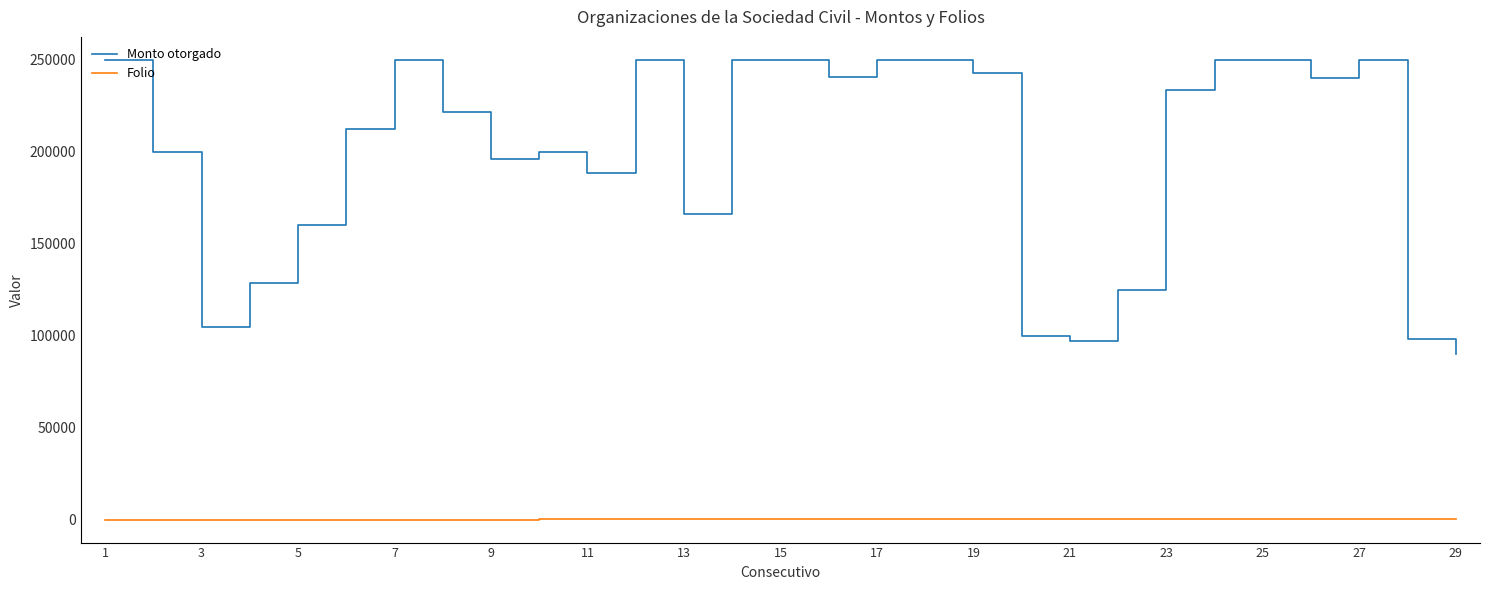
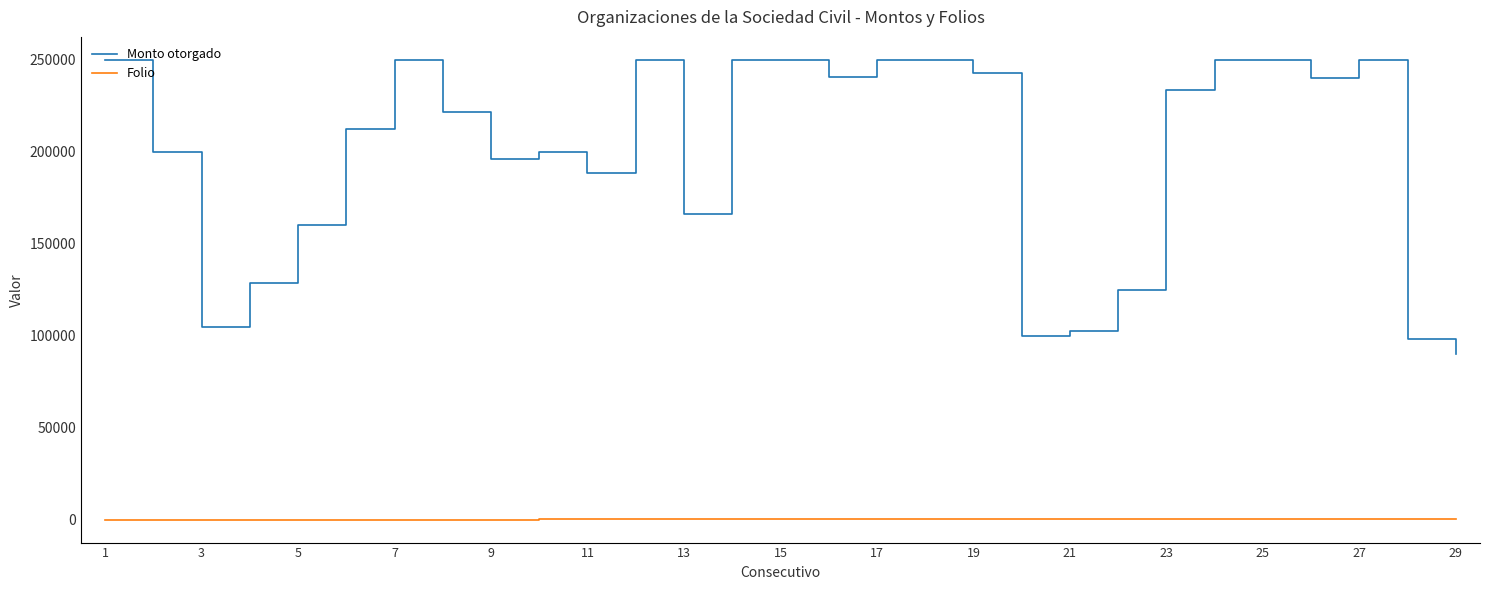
Monto otorgado, 21: 97000 -> 102000
